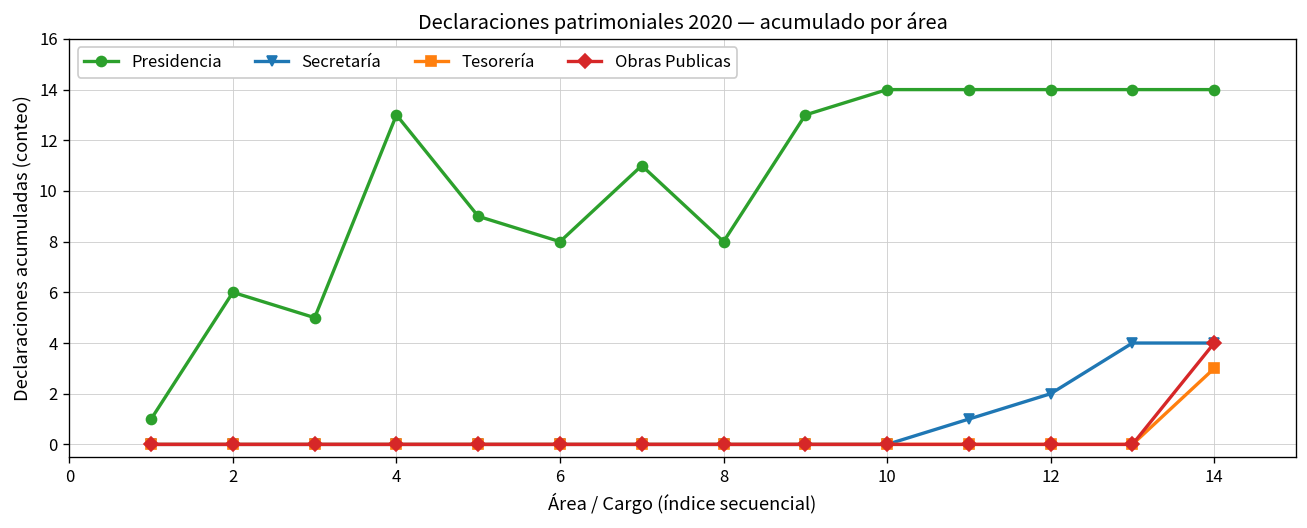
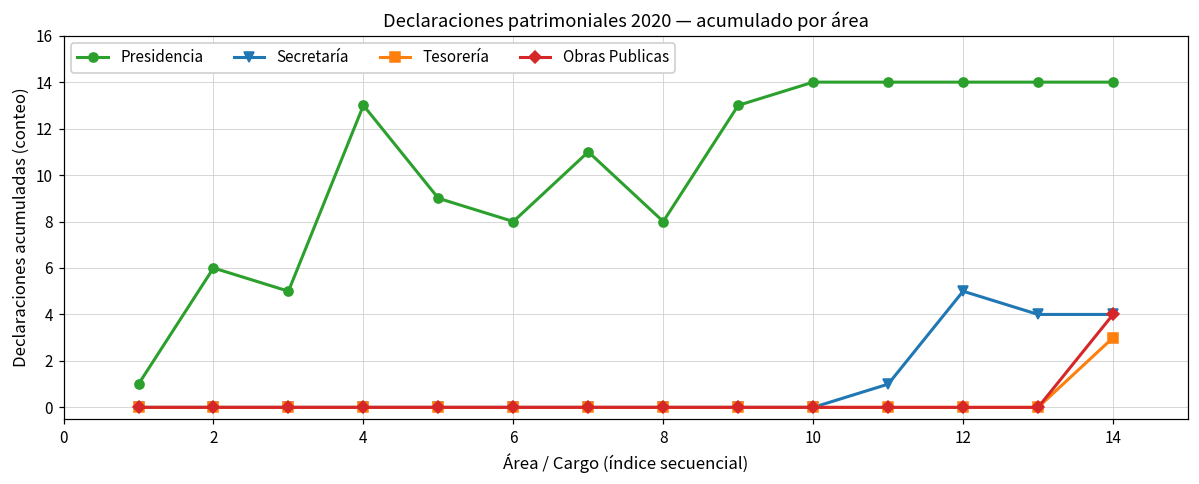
Secretaría, 12: 2 -> 5
